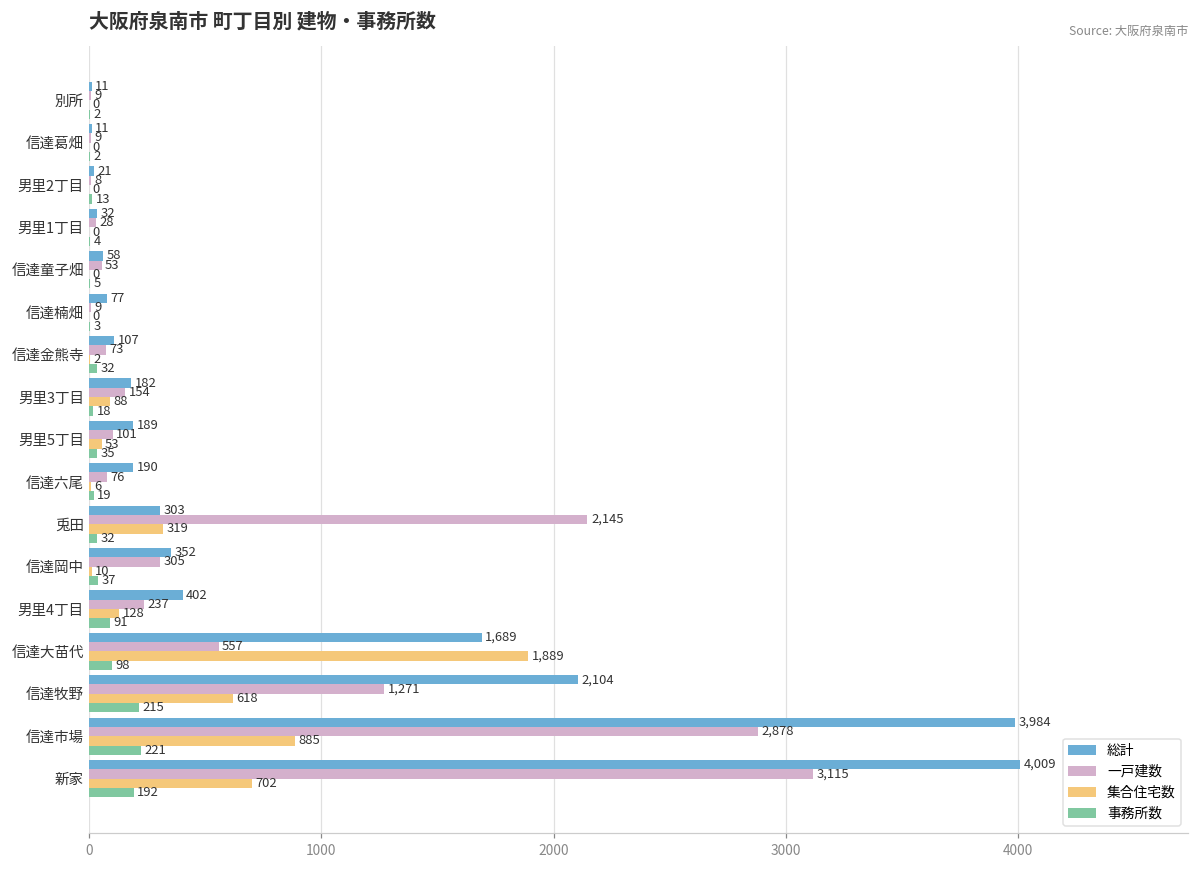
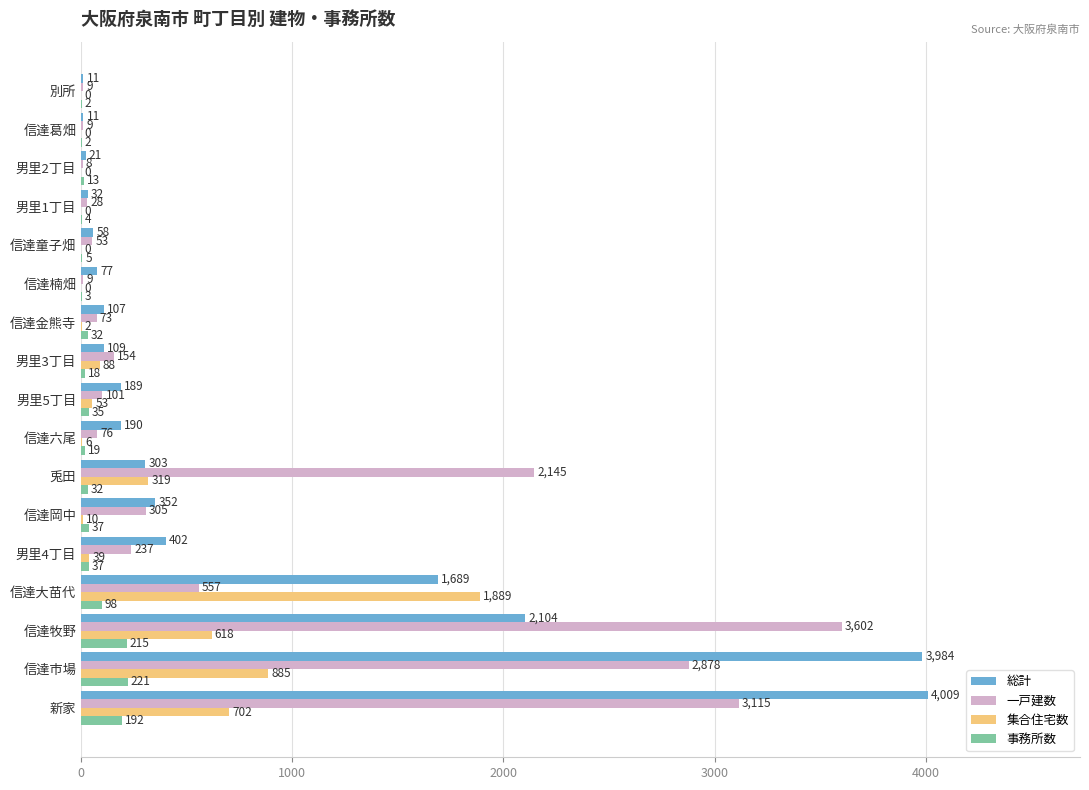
総計, 男里3丁目: 182 -> 109
集合住宅数, 男里4丁目: 128 -> 39
事務所数, 男里4丁目: 91 -> 37
一戸建数, 信達牧野: 1,271 -> 3,602
